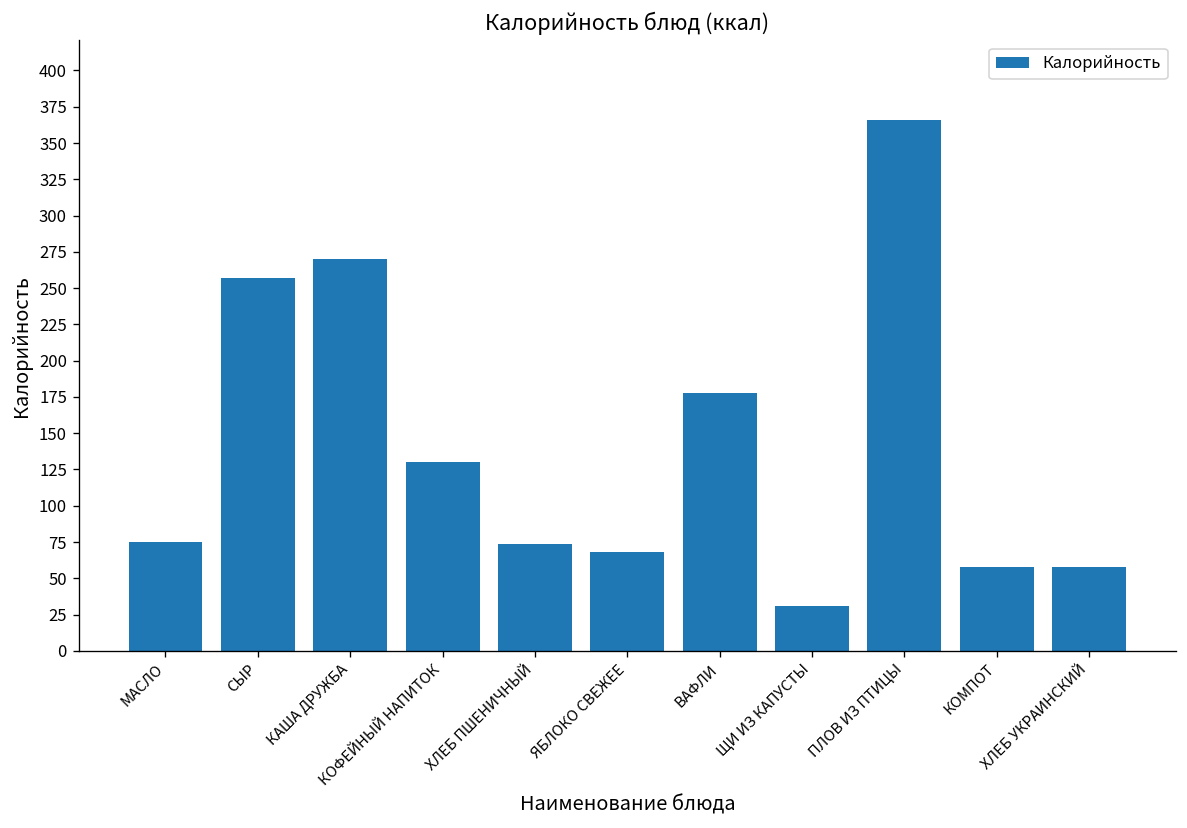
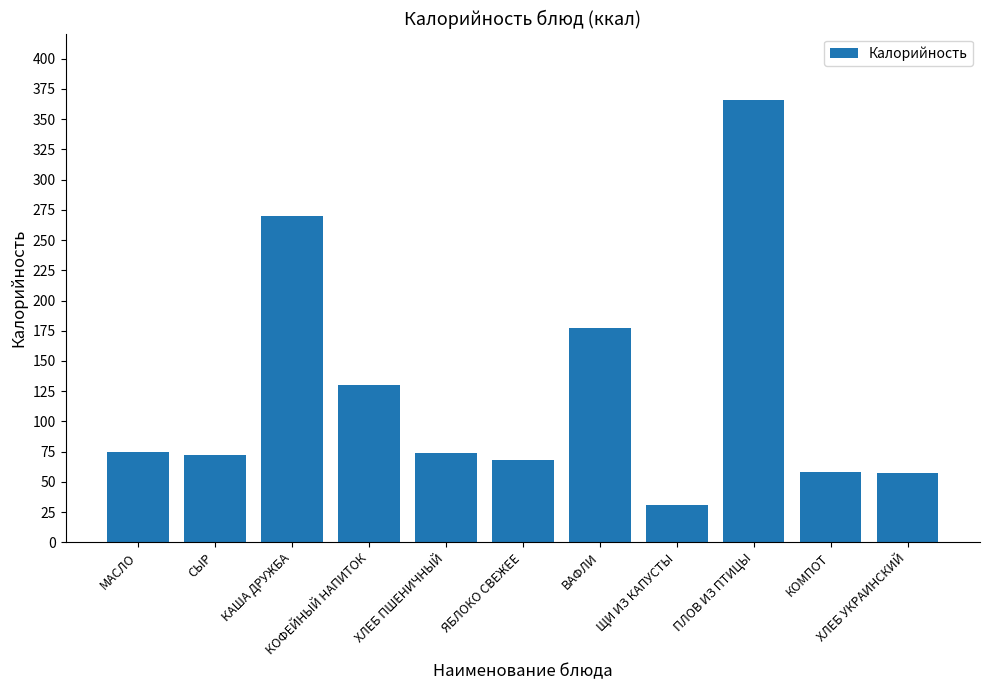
СЫР: 257 -> 73
